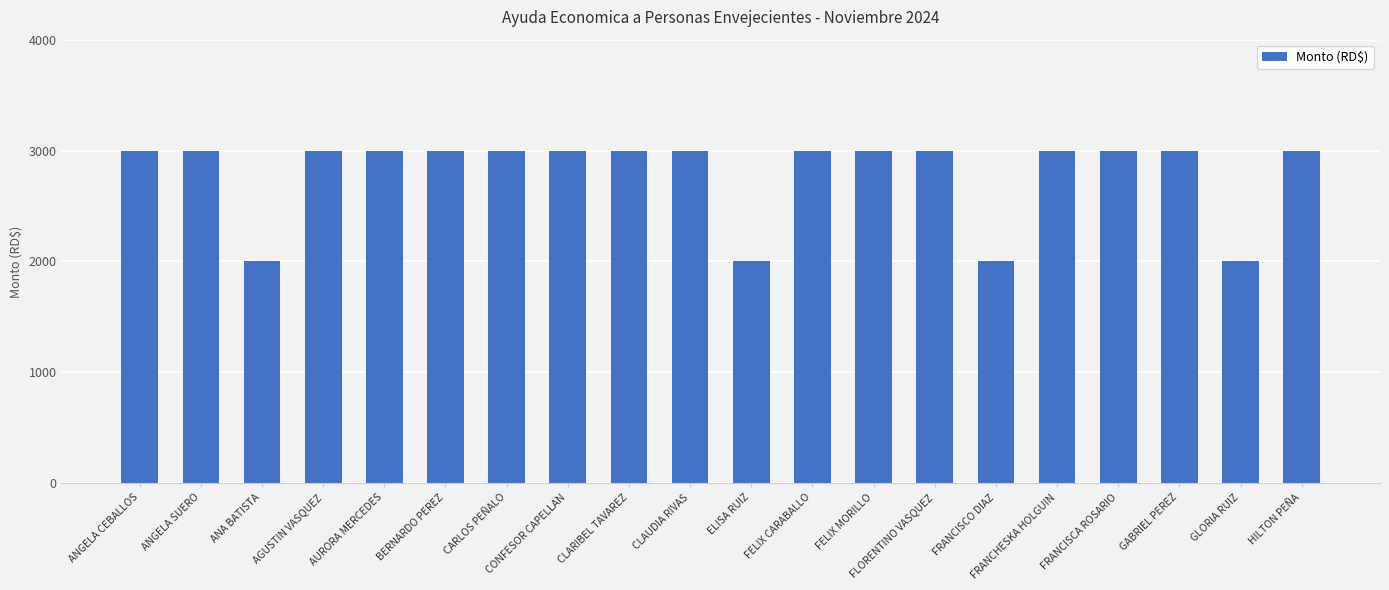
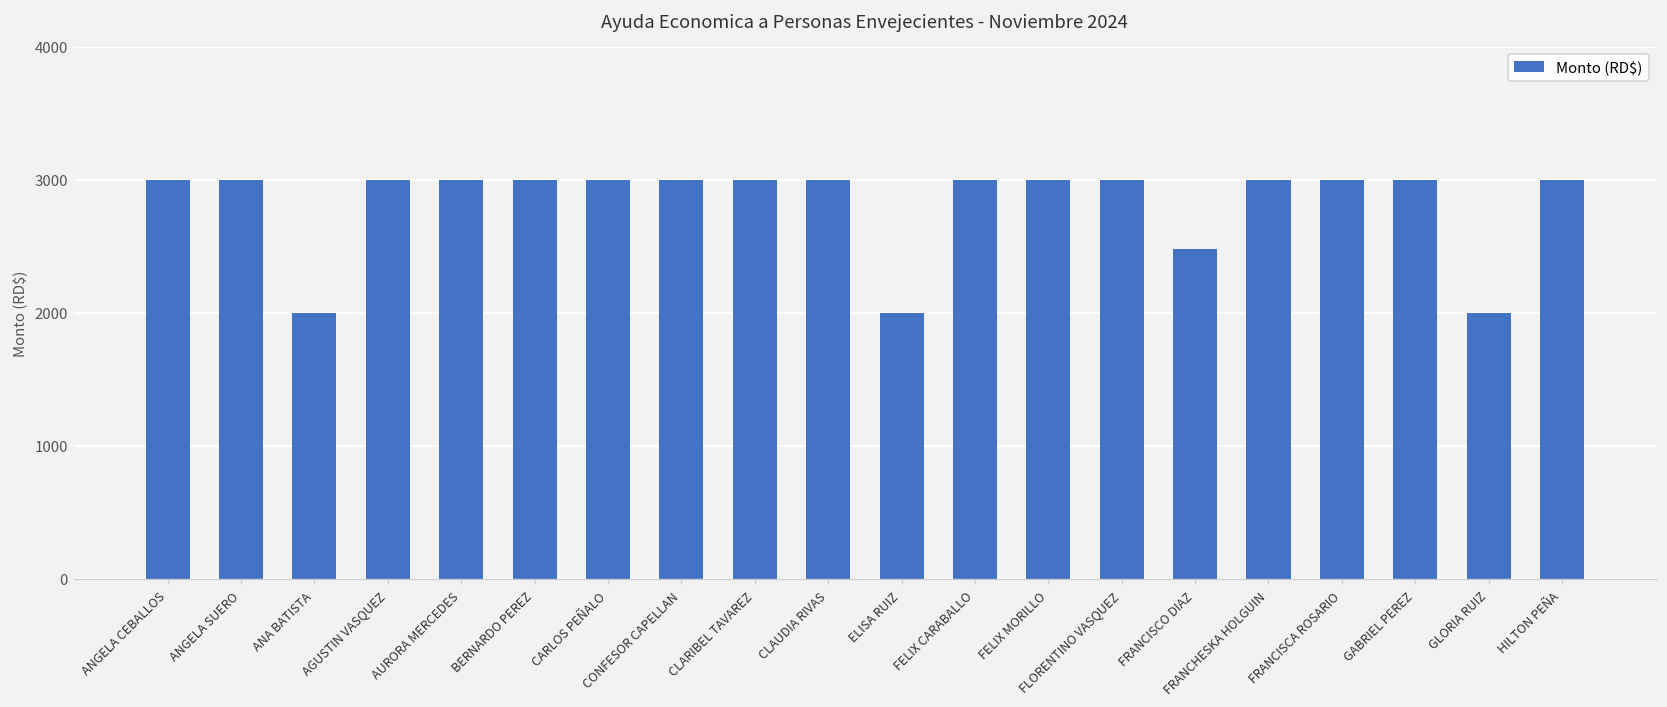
FRANCISCO DIAZ: 2000 -> 2480
